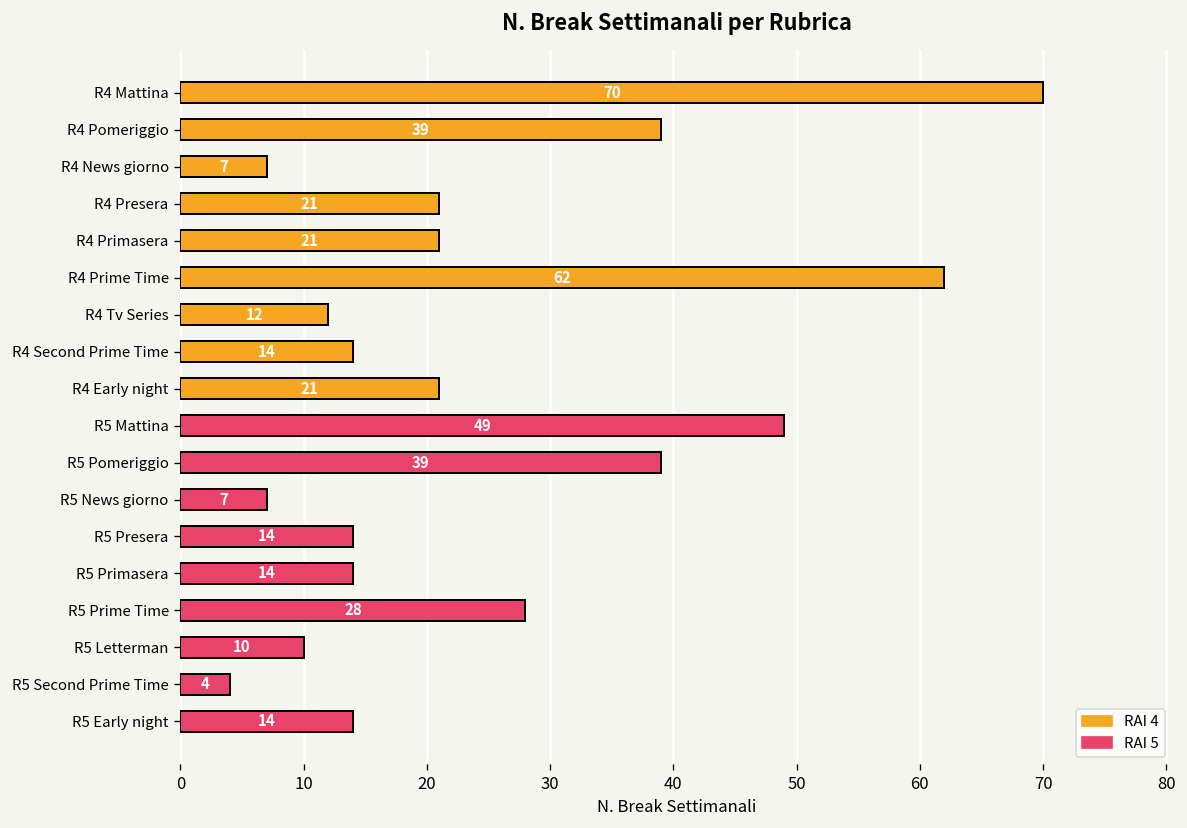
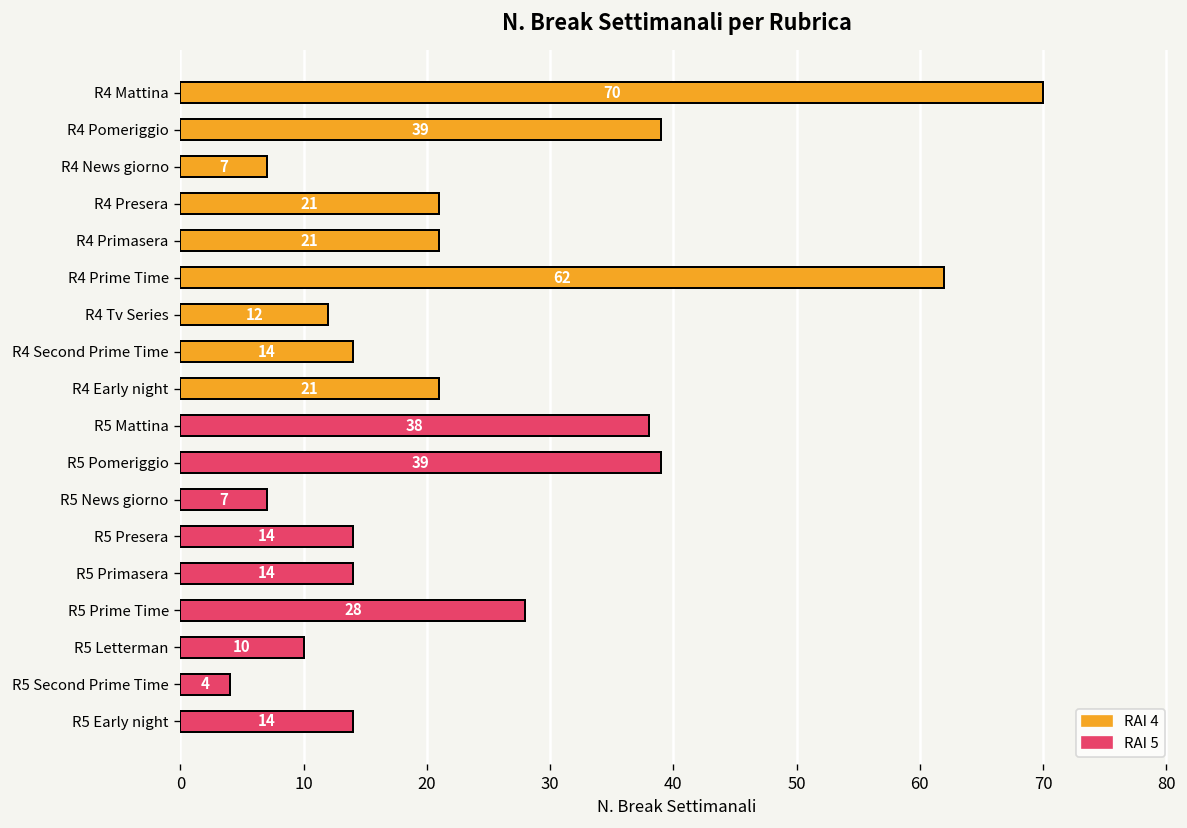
R5 Mattina: 49 -> 38
